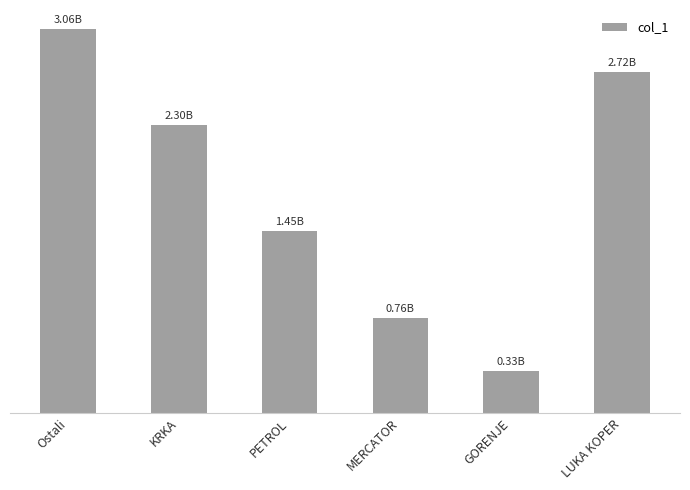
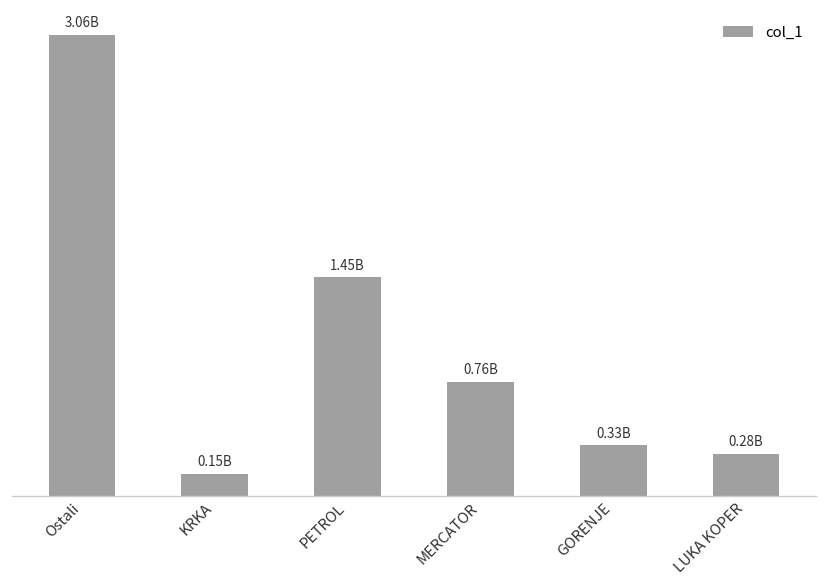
KRKA: 2.30B -> 0.15B
LUKA KOPER: 2.72B -> 0.28B
